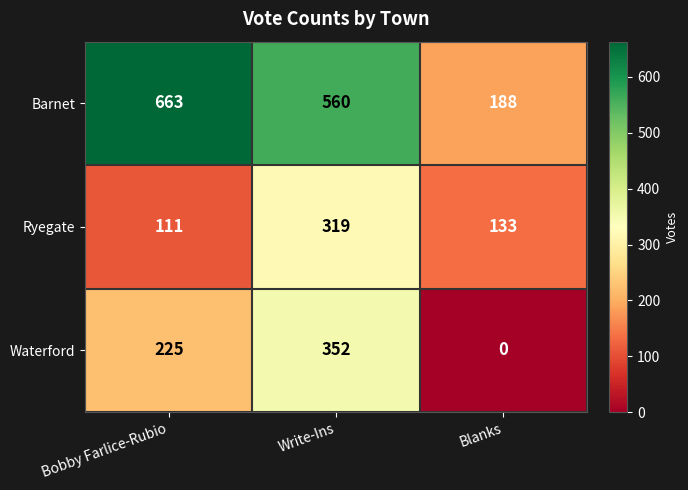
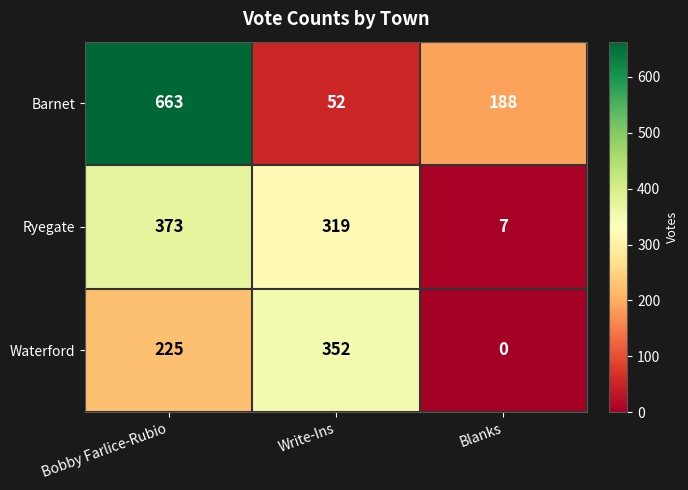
Barnet, Write-Ins: 560 -> 52
Ryegate, Bobby Farlice-Rubio: 111 -> 373
Ryegate, Blanks: 133 -> 7
